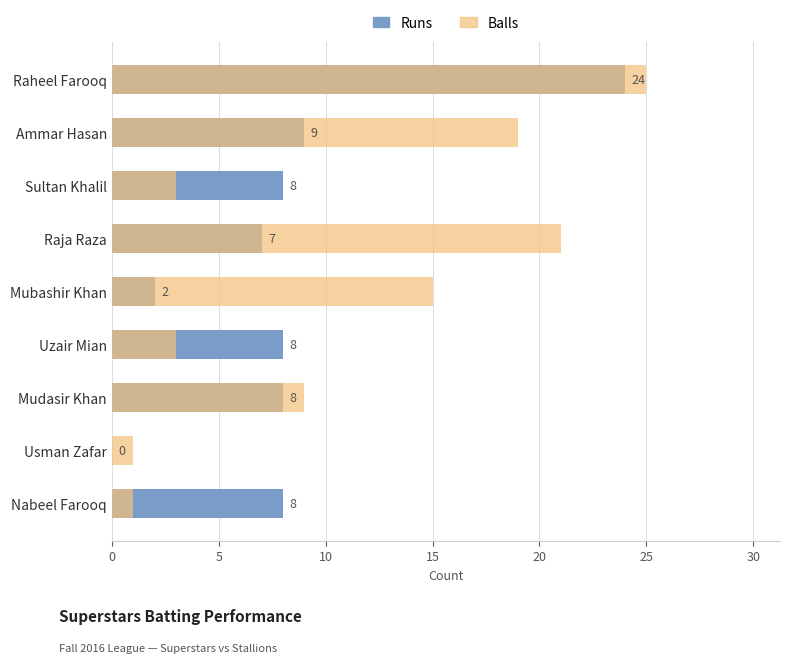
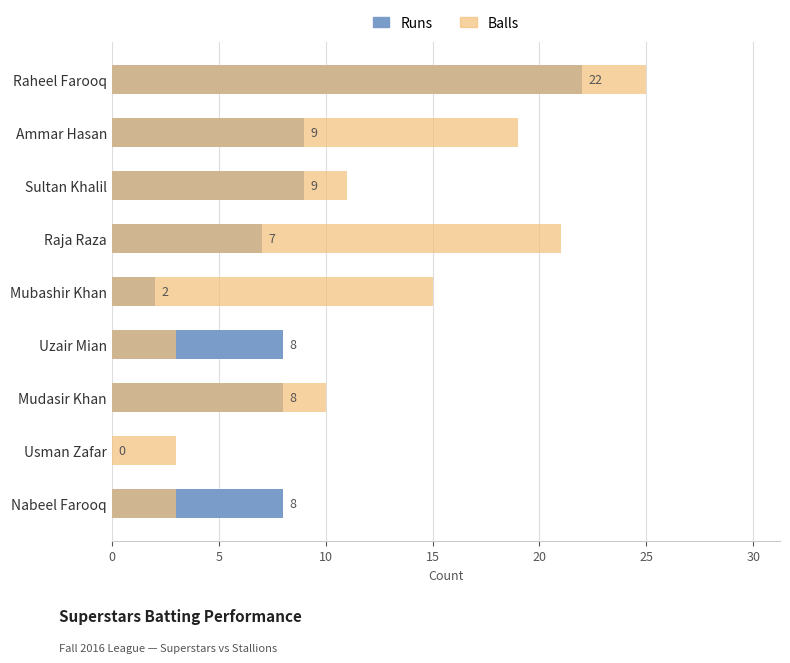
Runs, Raheel Farooq: 24 -> 22
Runs, Sultan Khalil: 8 -> 9
Balls, Sultan Khalil: 3 -> 11
Balls, Mudasir Khan: 9 -> 10
Balls, Usman Zafar: 1 -> 3
Balls, Nabeel Farooq: 1 -> 3
